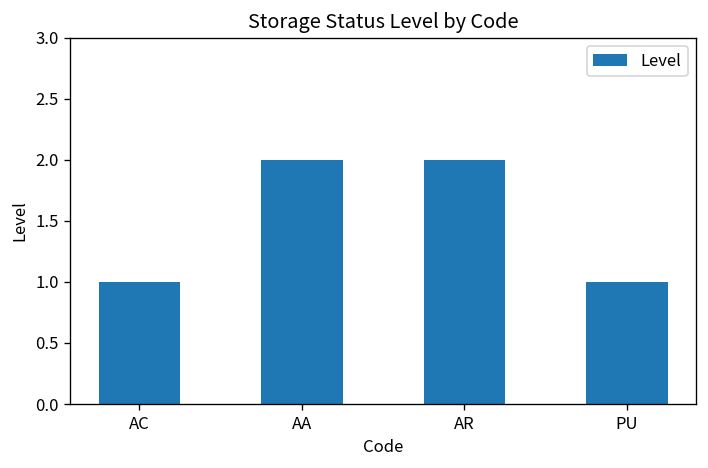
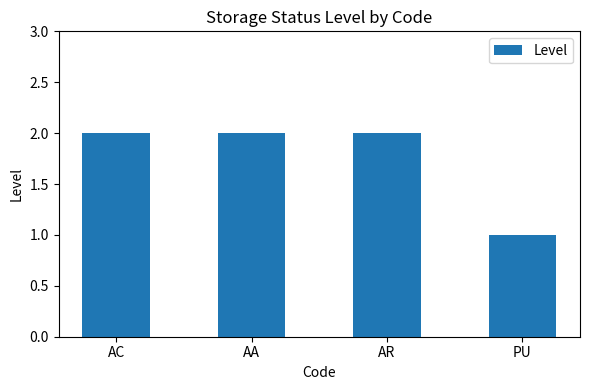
AC: 1 -> 2
